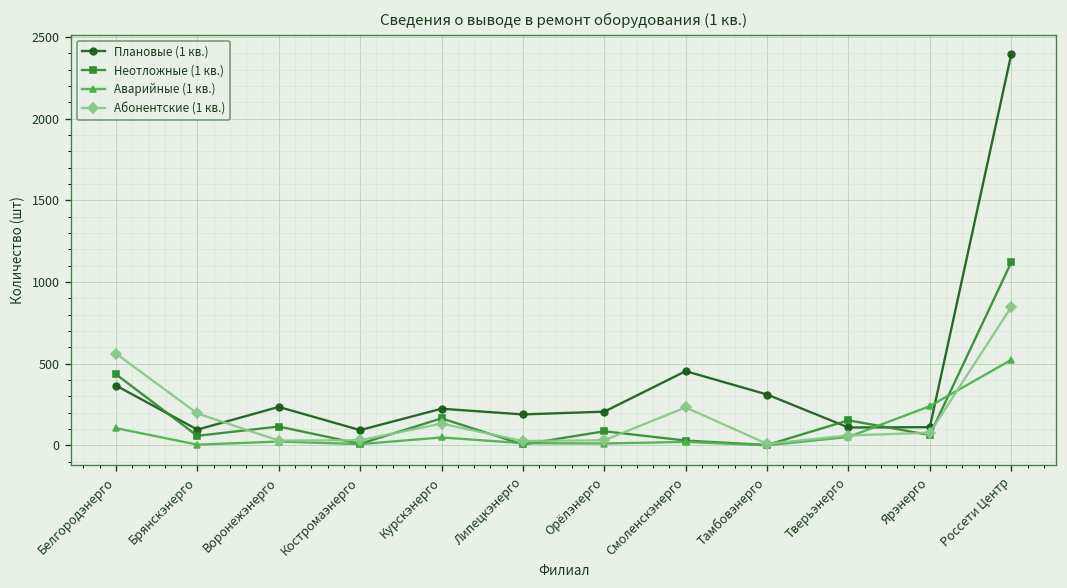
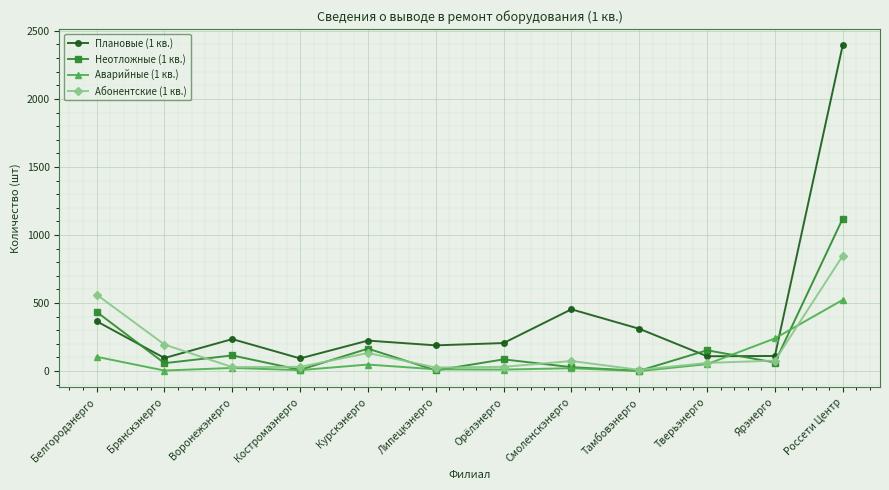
Абонентские (1 кв.), Смоленскэнерго: 230 -> 70
